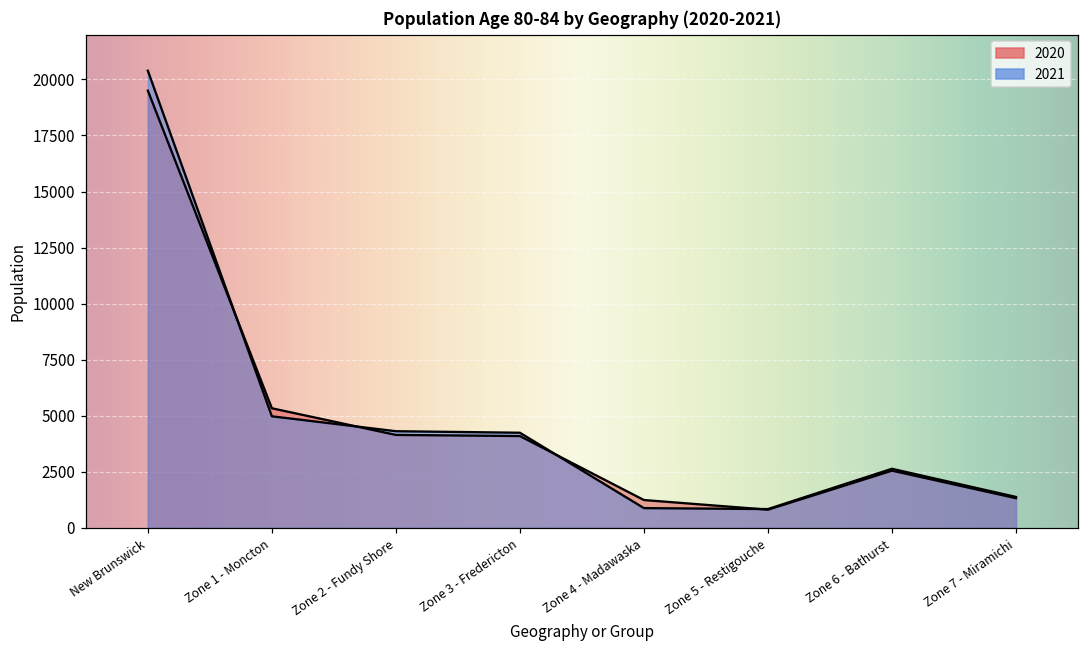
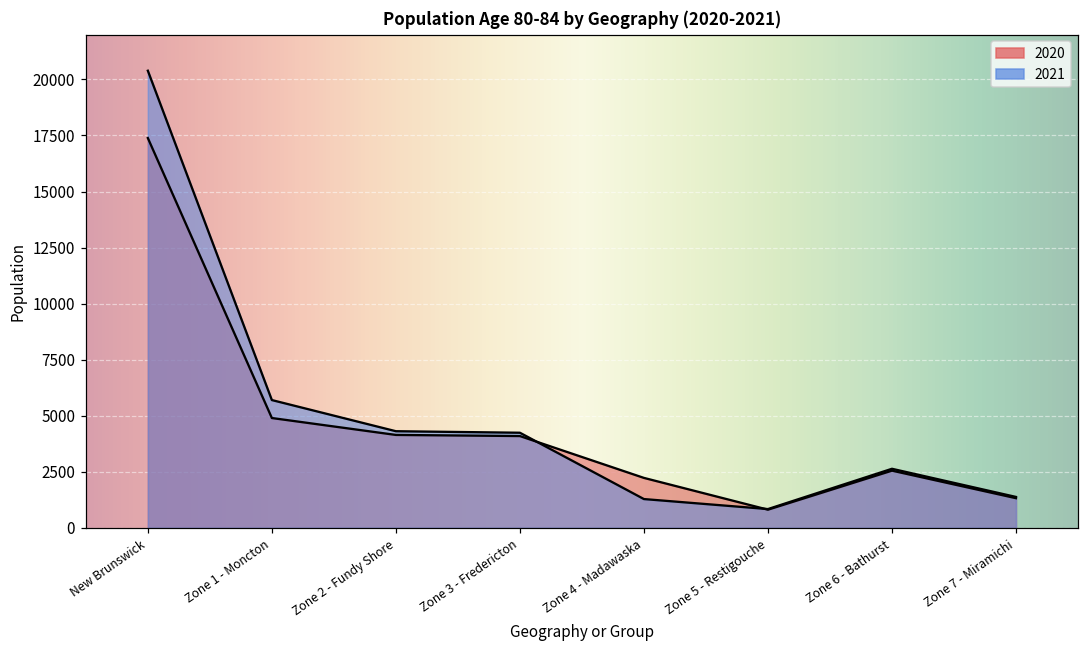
2020, New Brunswick: 19500 -> 17400
2020, Zone 1 - Moncton: 5300 -> 4900
2021, Zone 1 - Moncton: 5000 -> 5700
2020, Zone 4 - Madawaska: 1200 -> 2200
2021, Zone 4 - Madawaska: 900 -> 1300
